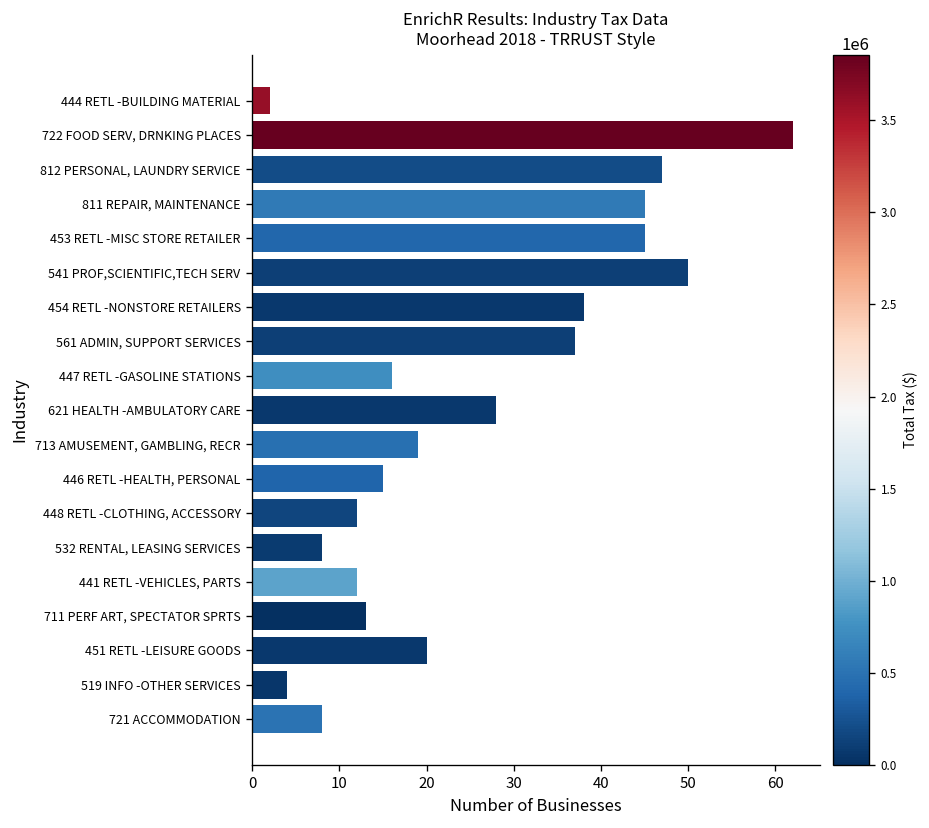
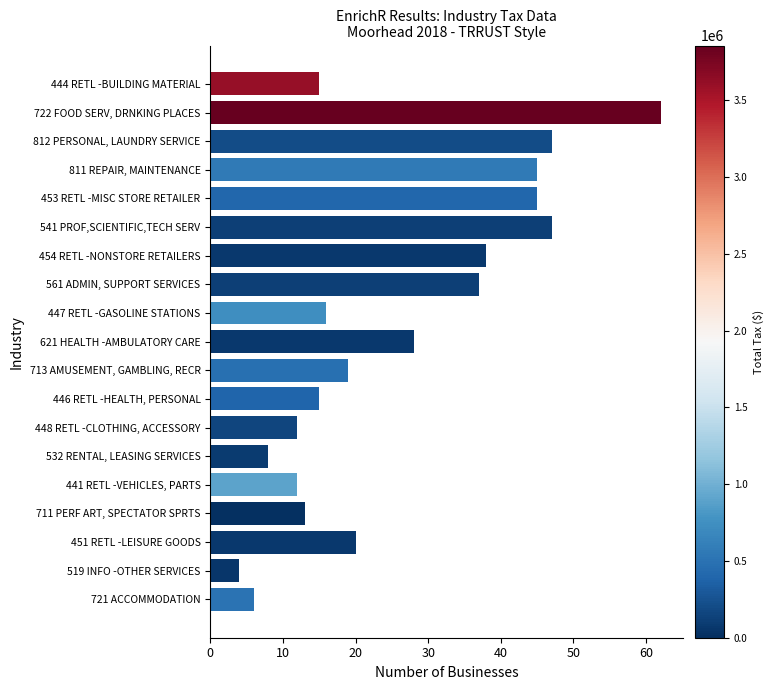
444 RETL -BUILDING MATERIAL: 2 -> 15
541 PROF,SCIENTIFIC,TECH SERV: 50 -> 47
721 ACCOMMODATION: 8 -> 6
